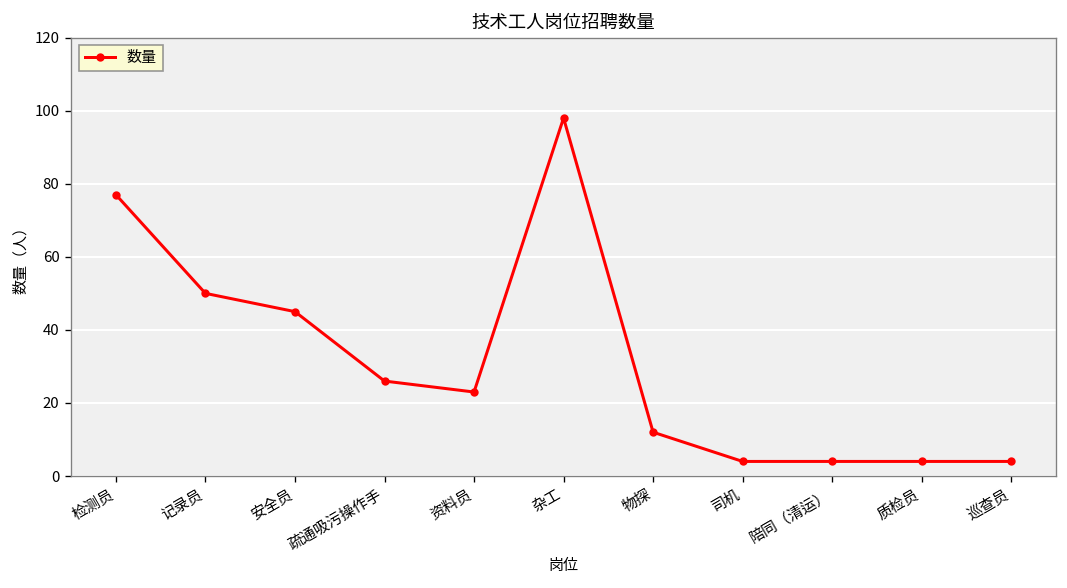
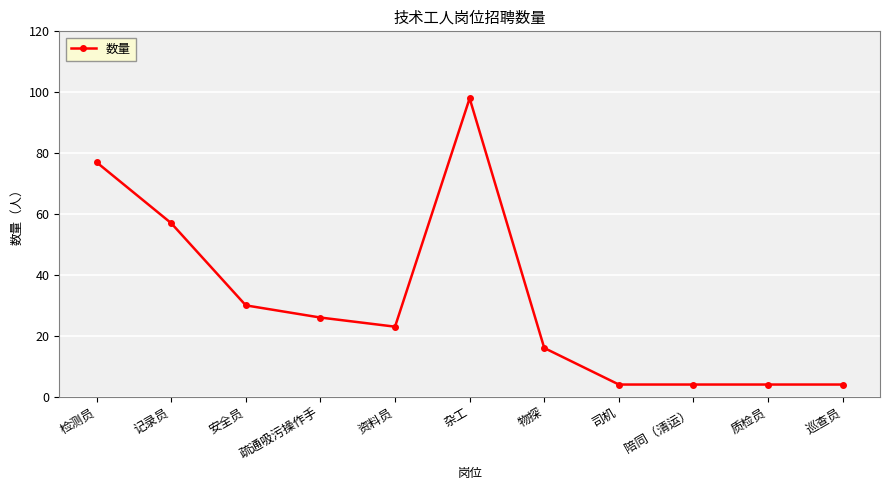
记录员: 50 -> 57
安全员: 45 -> 30
物探: 12 -> 16
